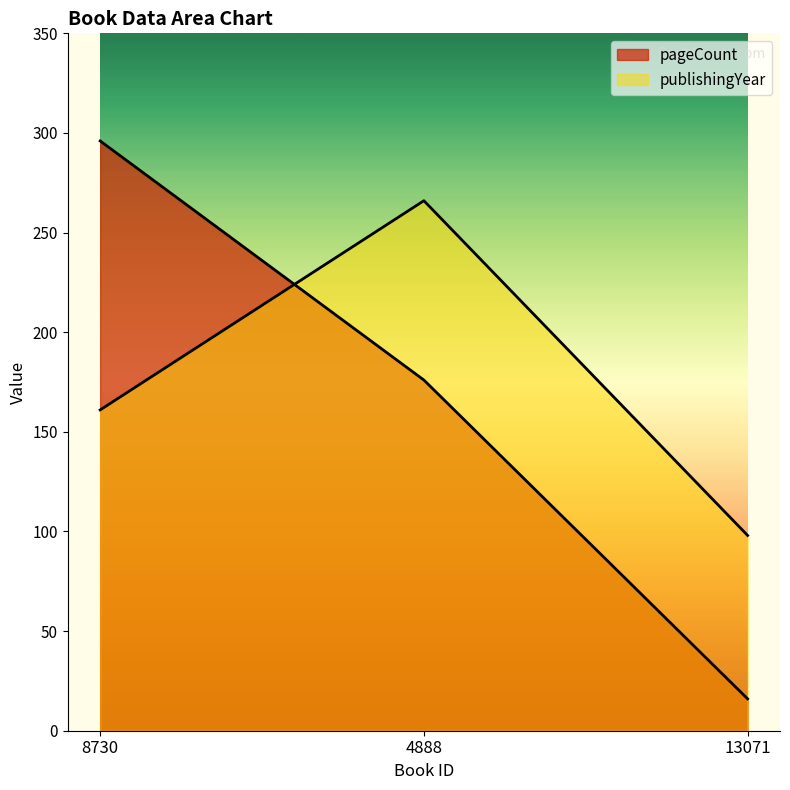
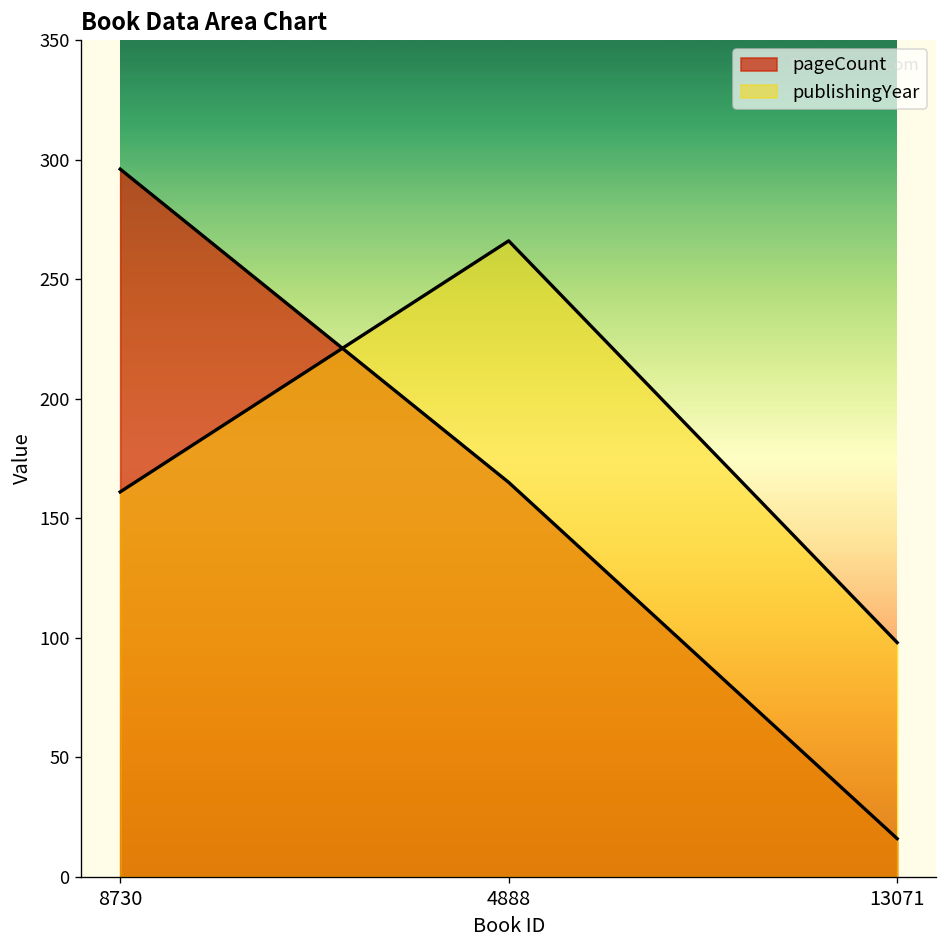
pageCount, 4888: 176 -> 165
